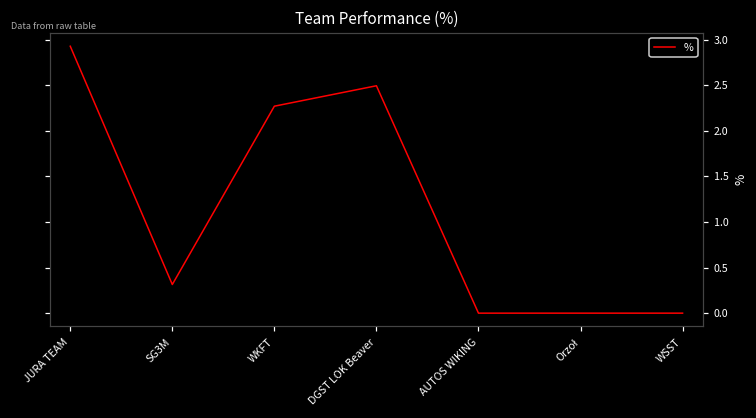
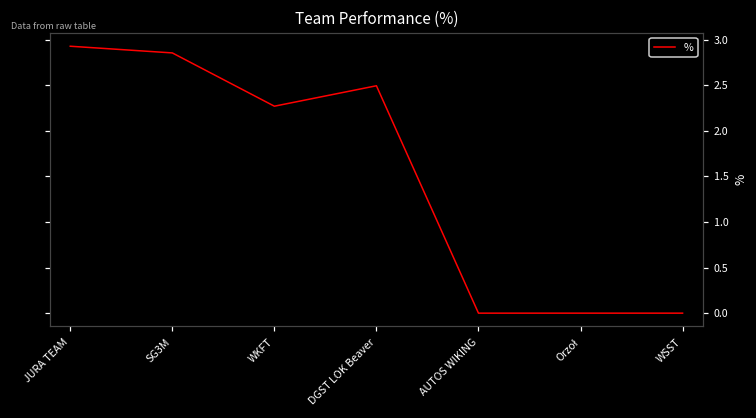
SG3M: 0.3 -> 2.9
